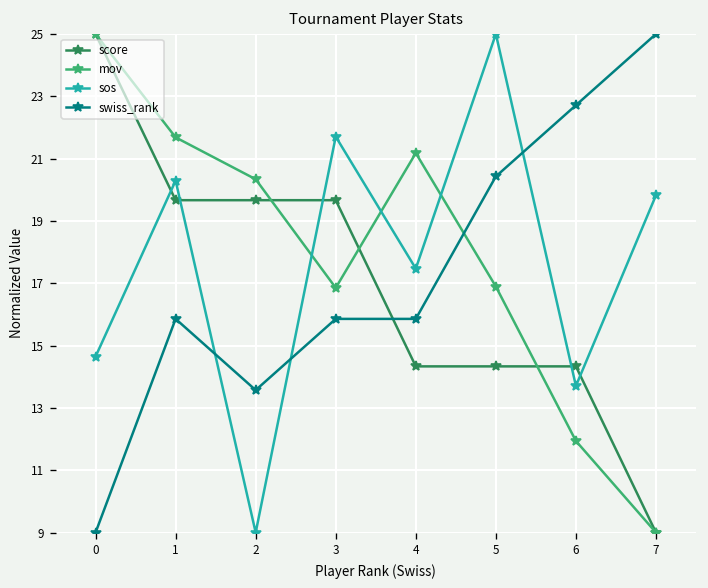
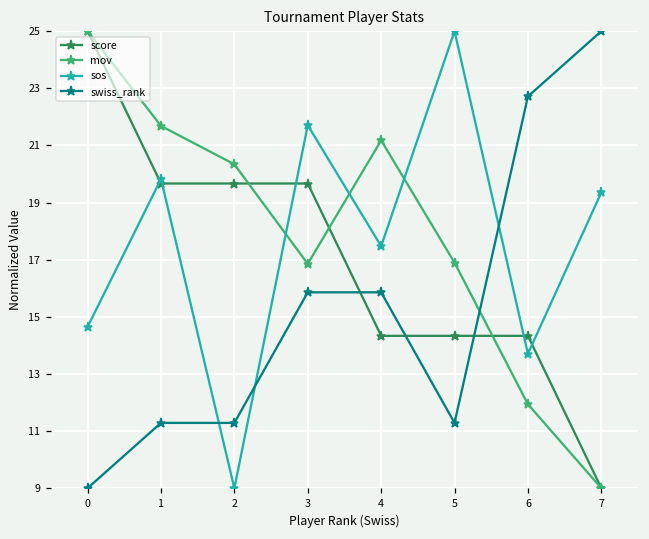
sos, 1: 20.3 -> 19.8
swiss_rank, 1: 15.9 -> 11.3
swiss_rank, 2: 13.6 -> 11.3
swiss_rank, 5: 20.4 -> 11.3
sos, 7: 19.8 -> 19.4
